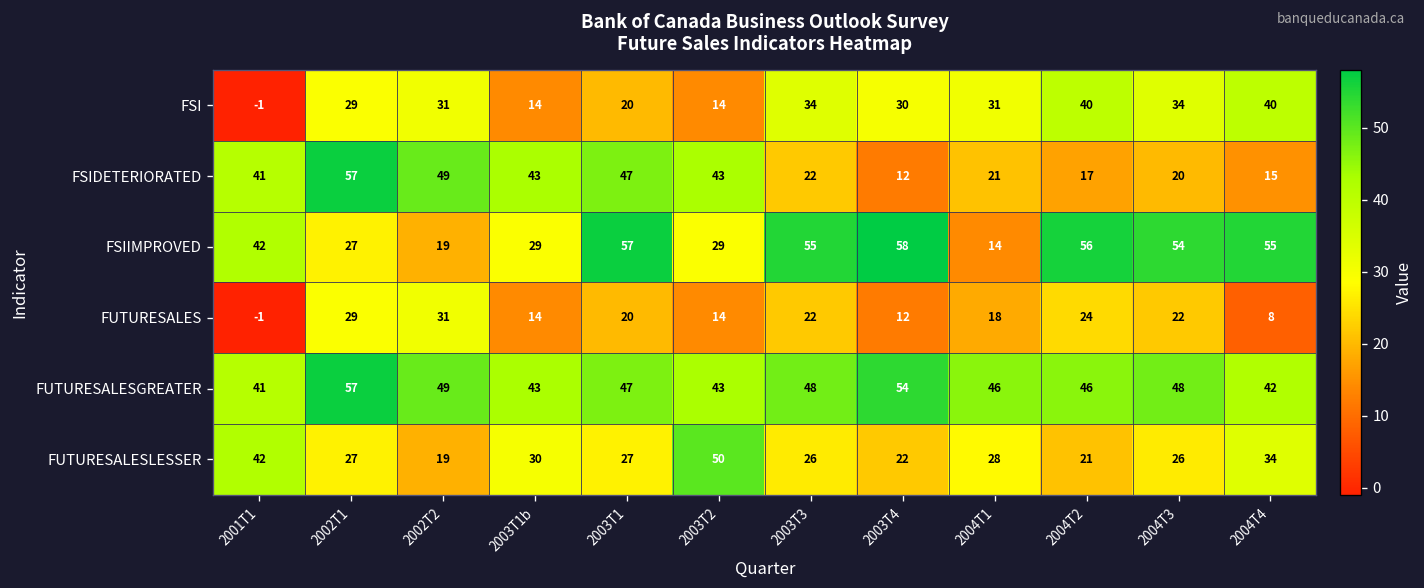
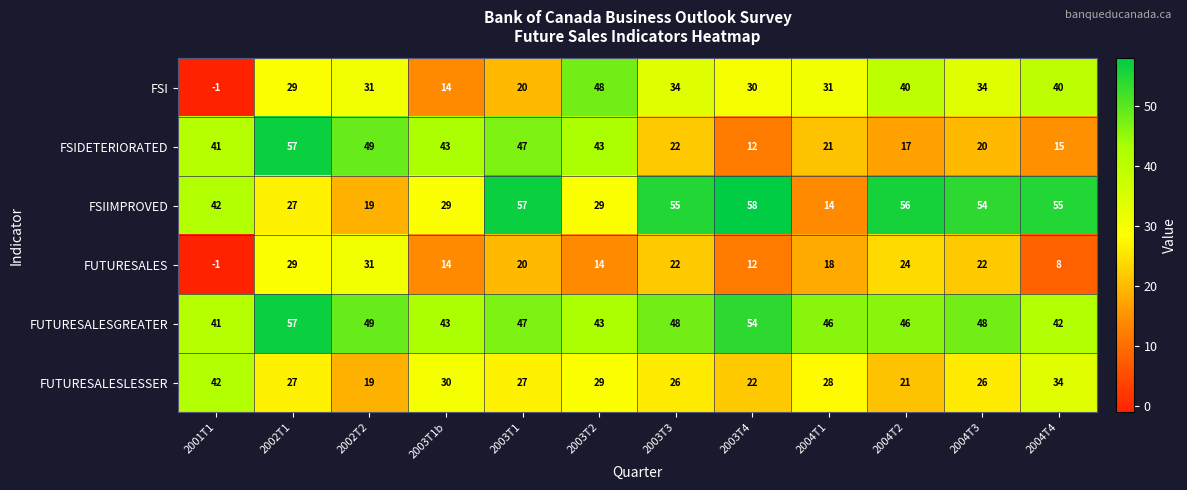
FSI, 2003T2: 14 -> 48
FUTURESALESLESSER, 2003T2: 50 -> 29
